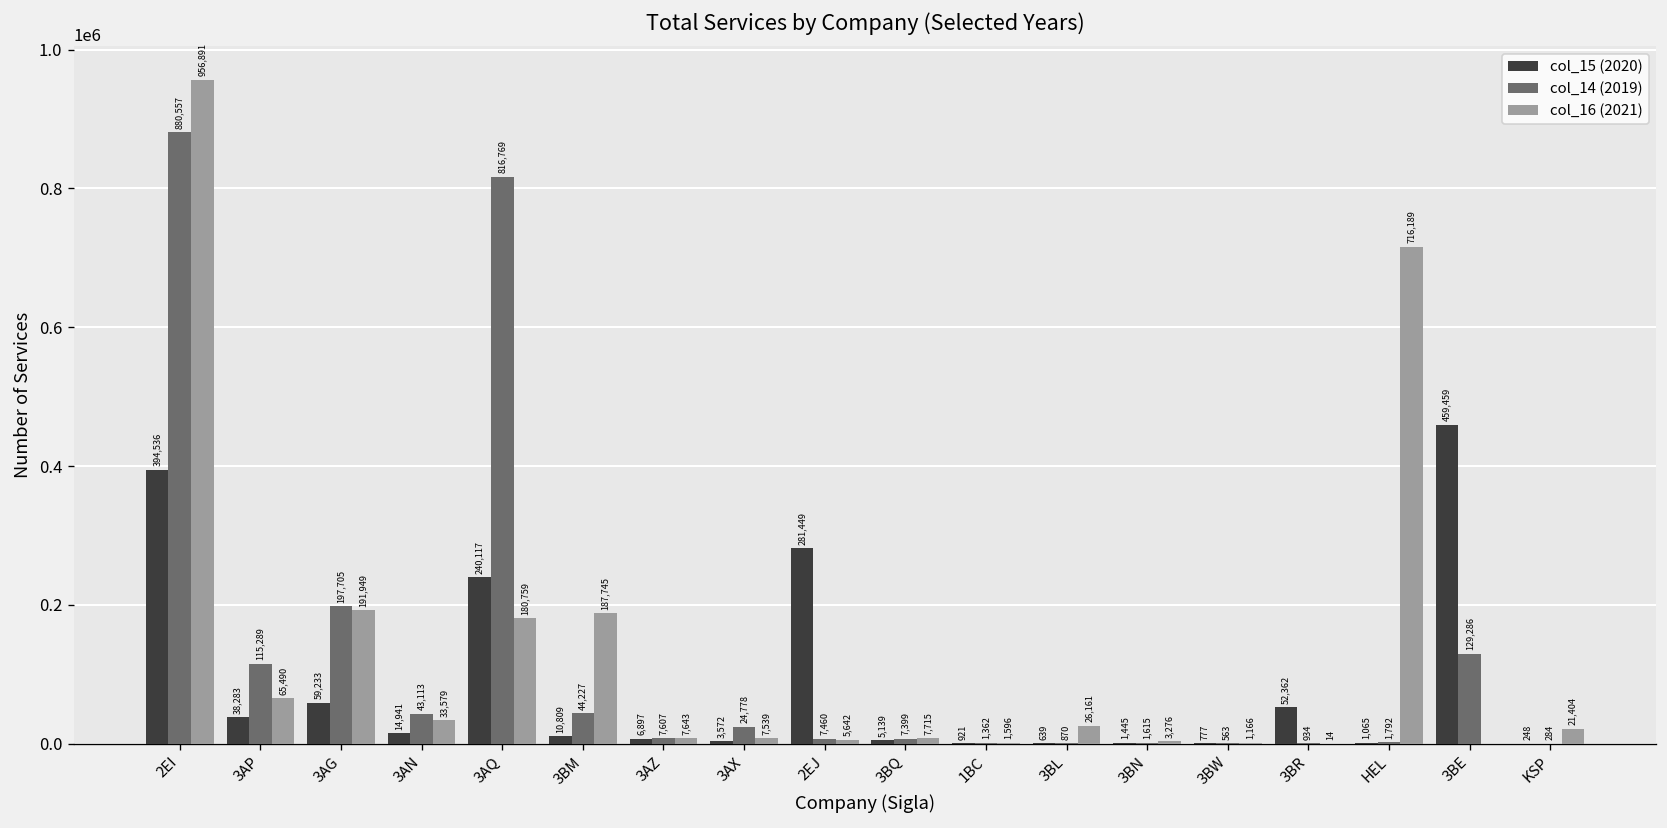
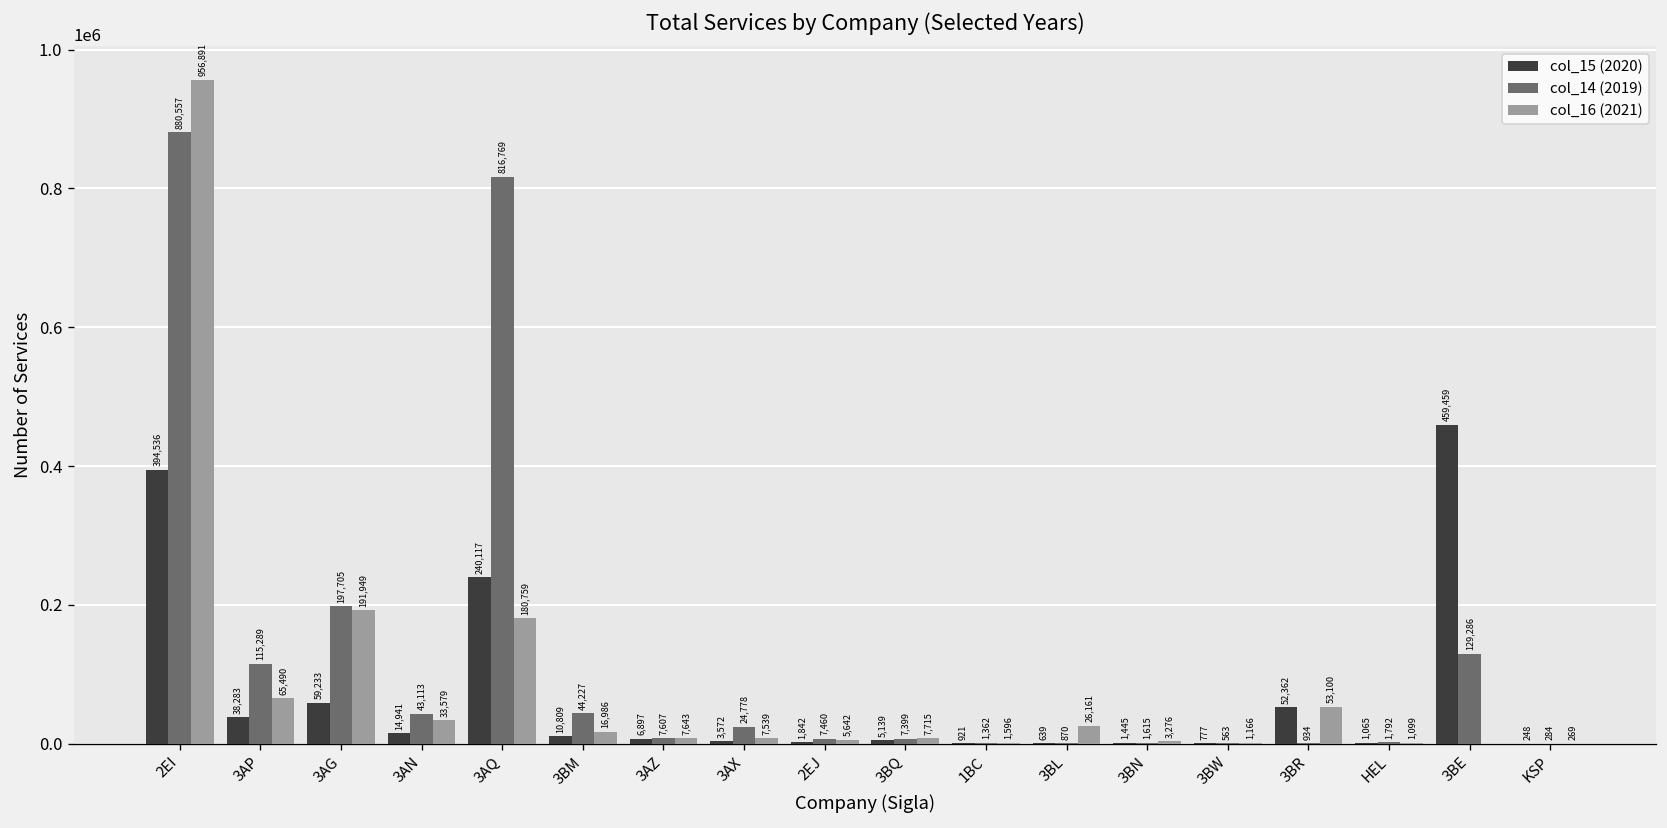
col_16 (2021), 3BM: 187,745 -> 16,986
col_15 (2020), 2EJ: 281,449 -> 1,842
col_16 (2021), 3BR: 14 -> 53,100
col_16 (2021), HEL: 716,189 -> 1,099
col_16 (2021), KSP: 21,404 -> 269
